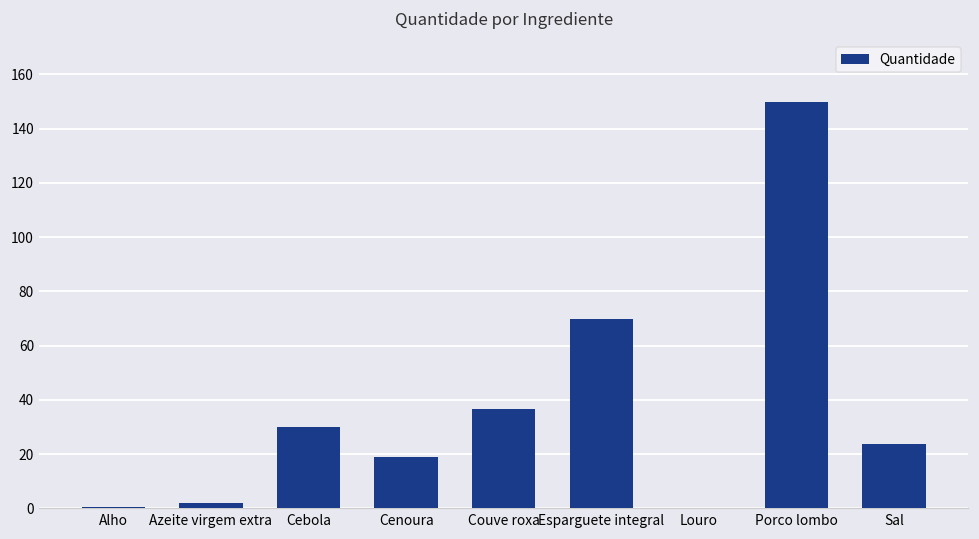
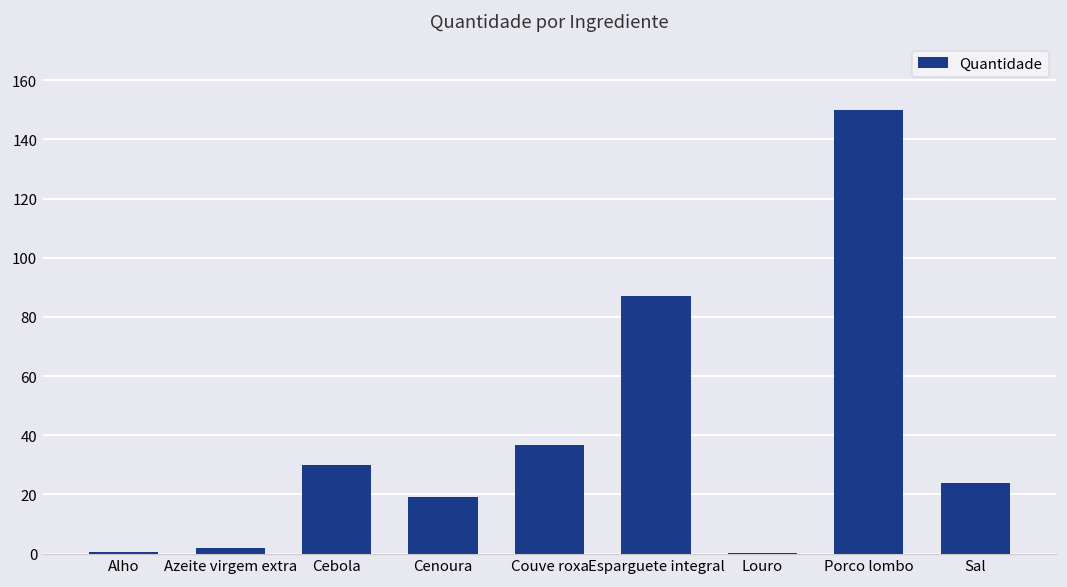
Esparguete integral: 70 -> 87
